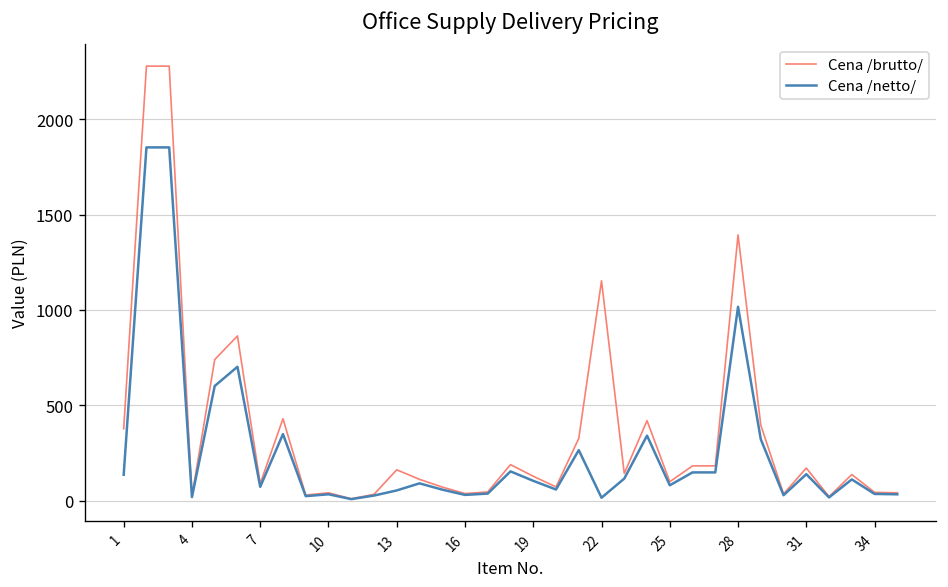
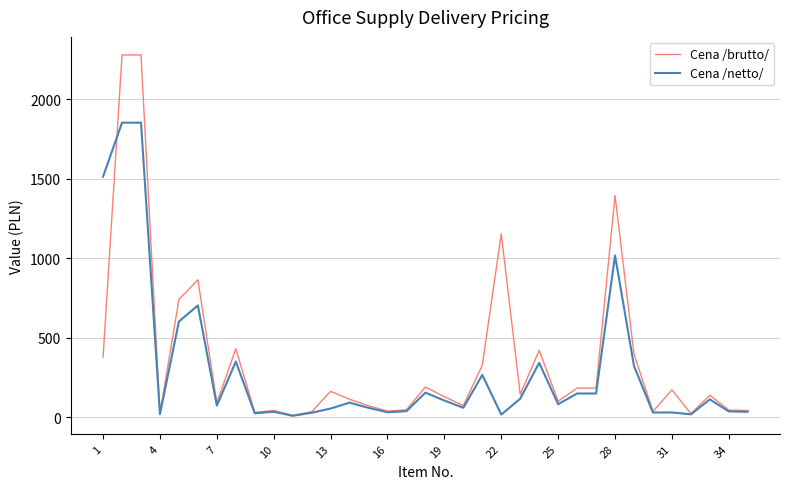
Cena /netto/, 1: 140 -> 1510
Cena /netto/, 31: 140 -> 30
